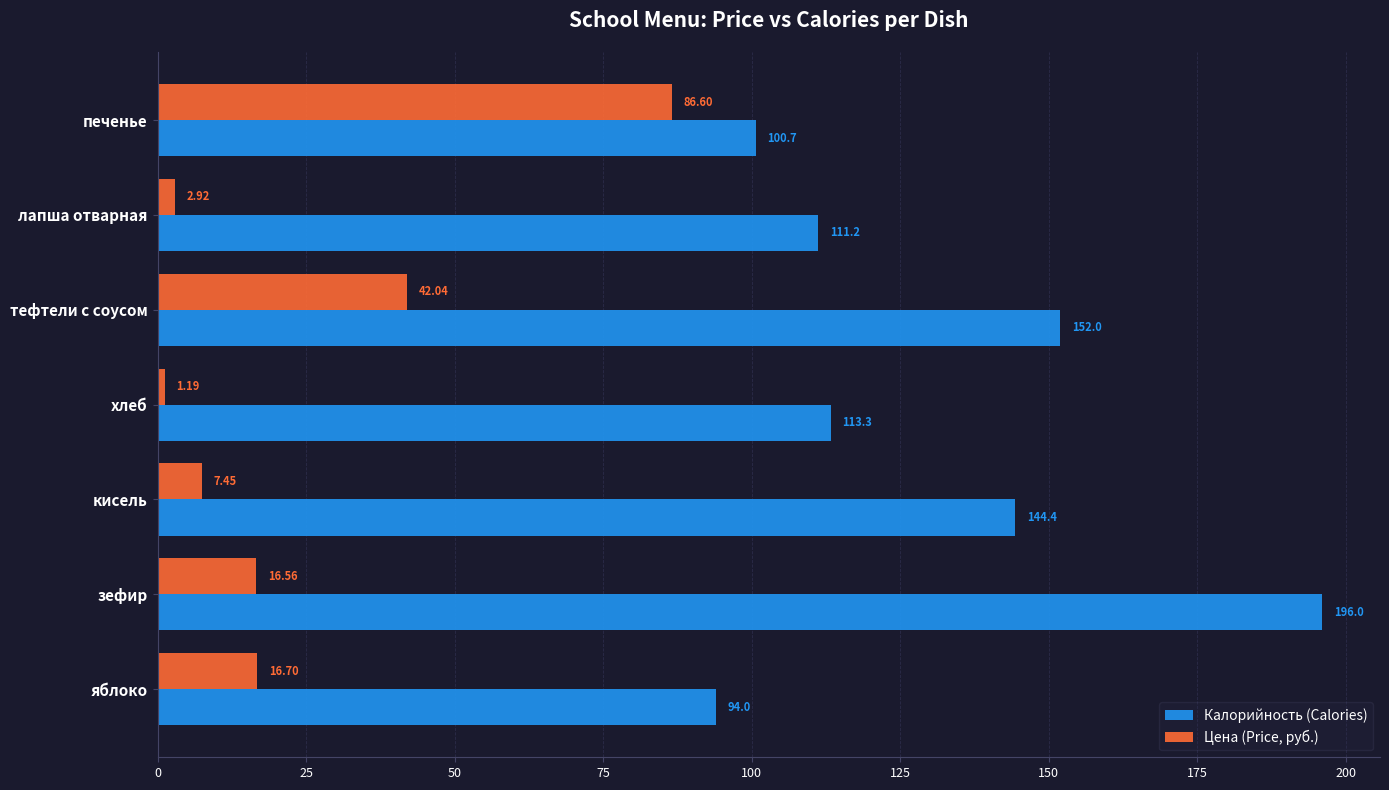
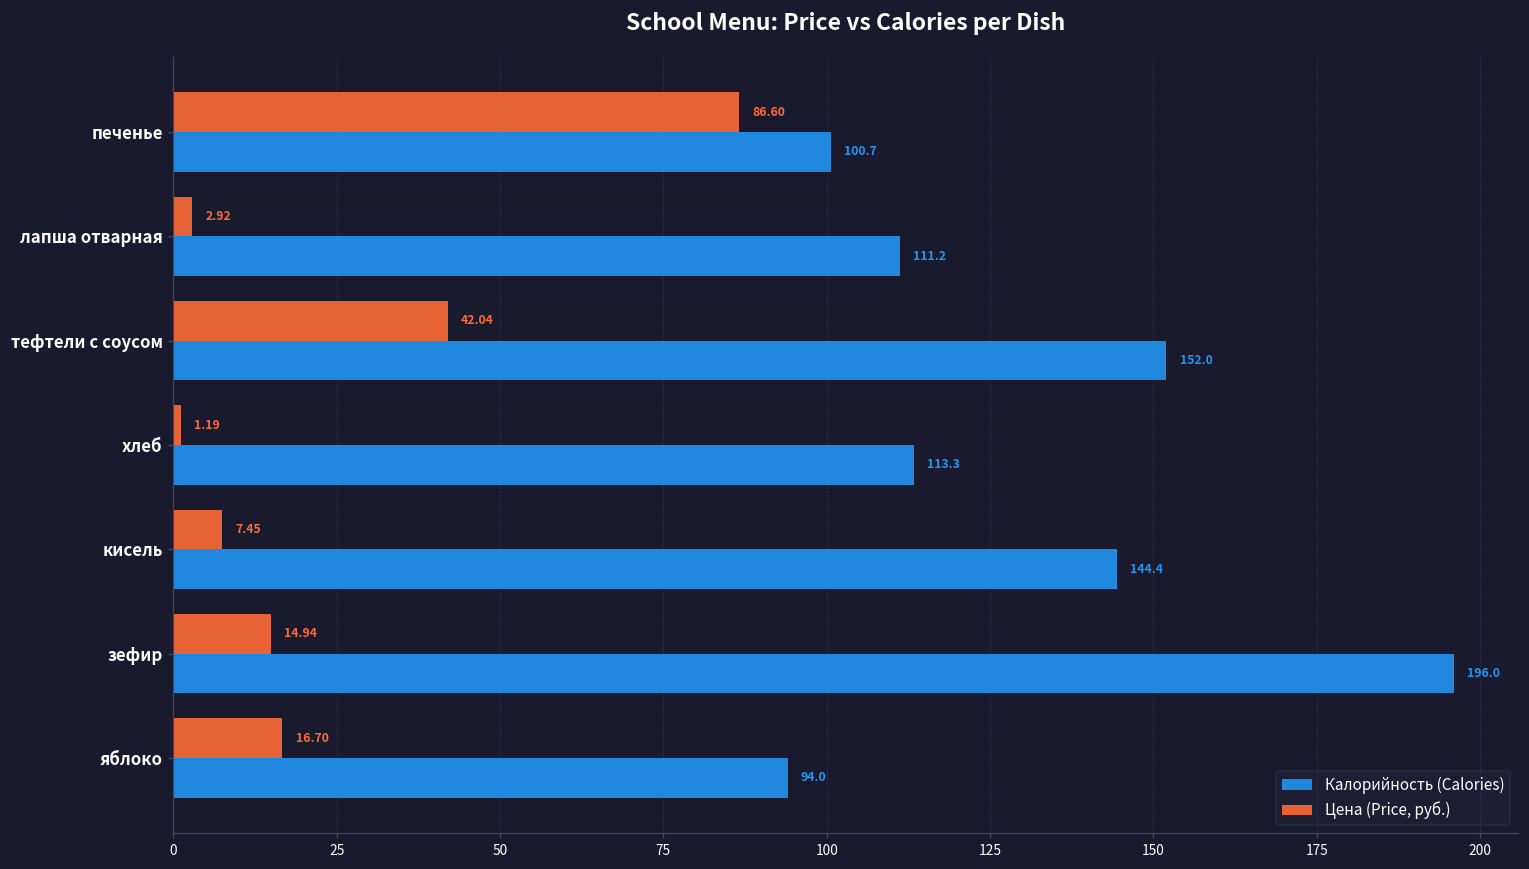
Цена (Price, руб.), зефир: 16.56 -> 14.94
